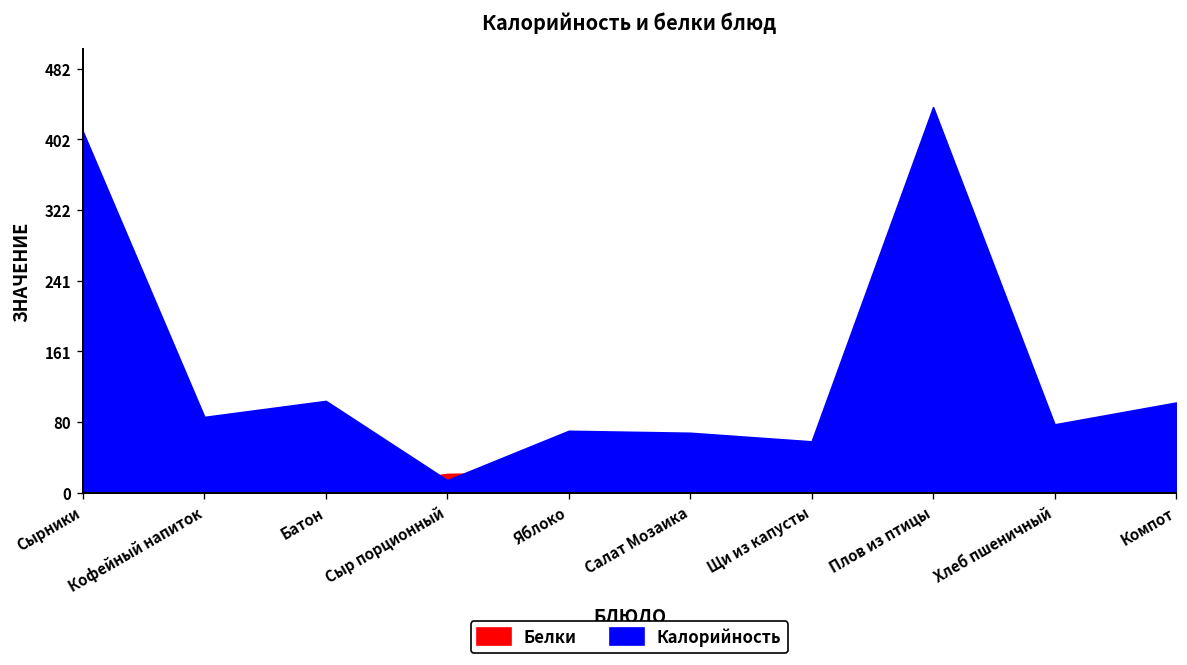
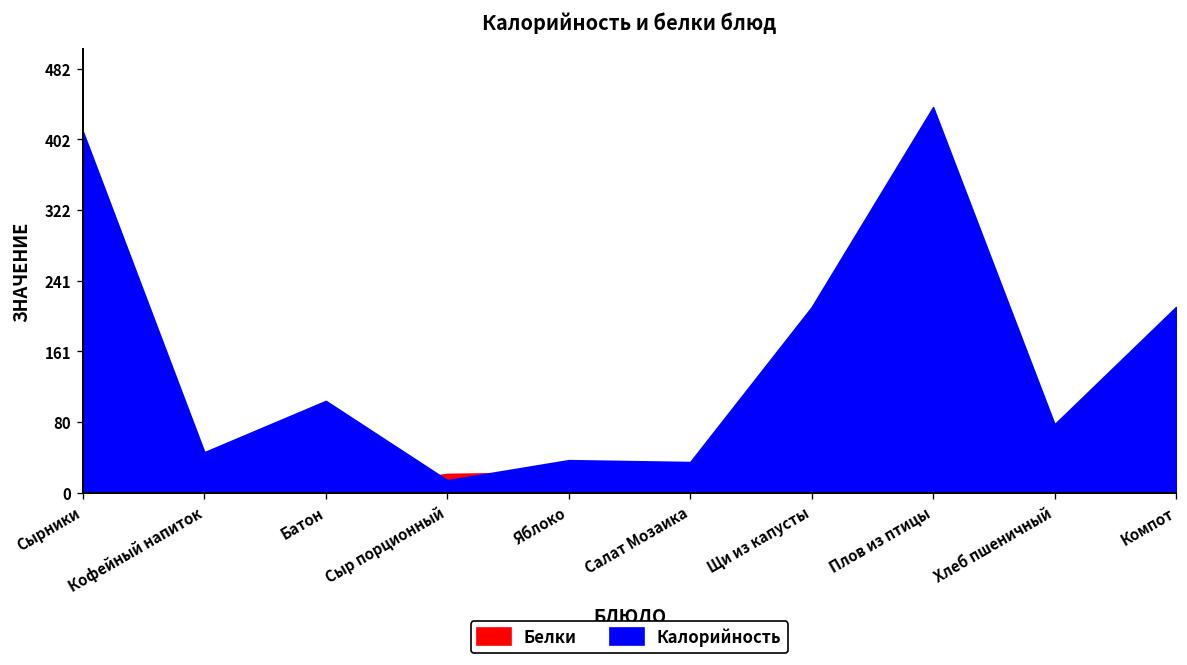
Калорийность, Кофейный напиток: 90 -> 50
Калорийность, Яблоко: 70 -> 40
Калорийность, Салат Мозаика: 70 -> 30
Калорийность, Щи из капусты: 60 -> 210
Калорийность, Компот: 100 -> 210
